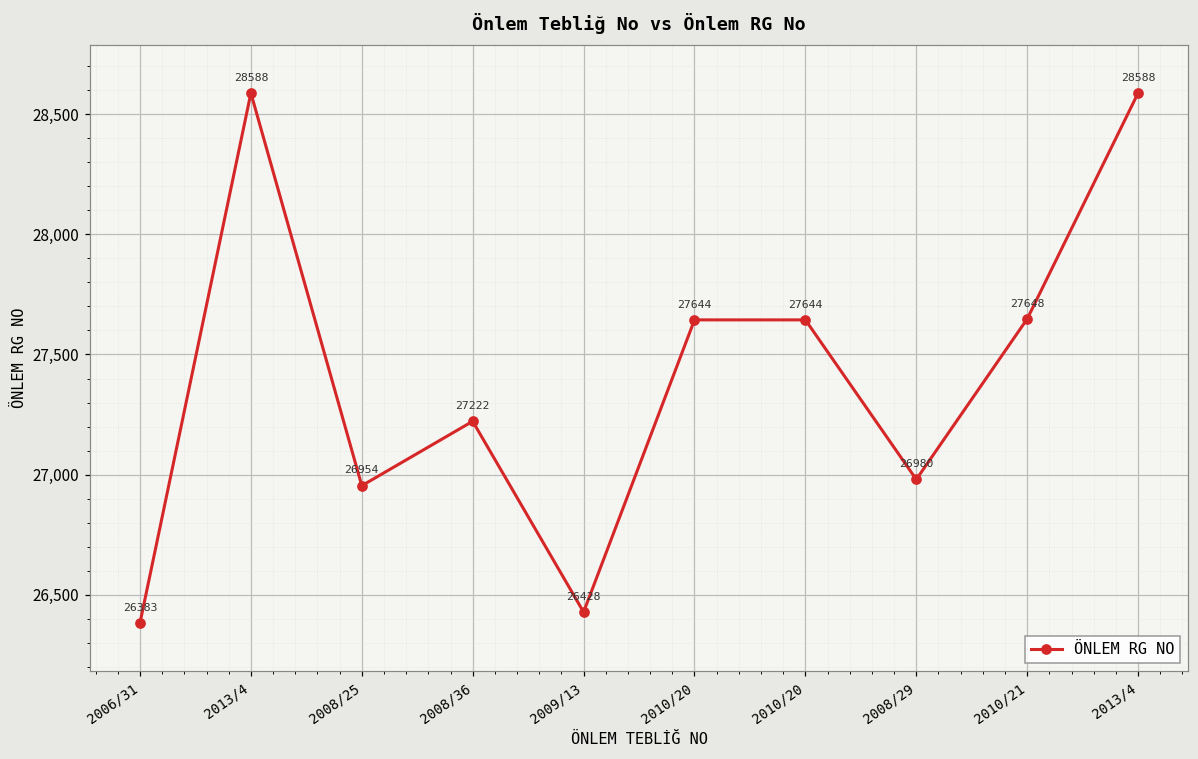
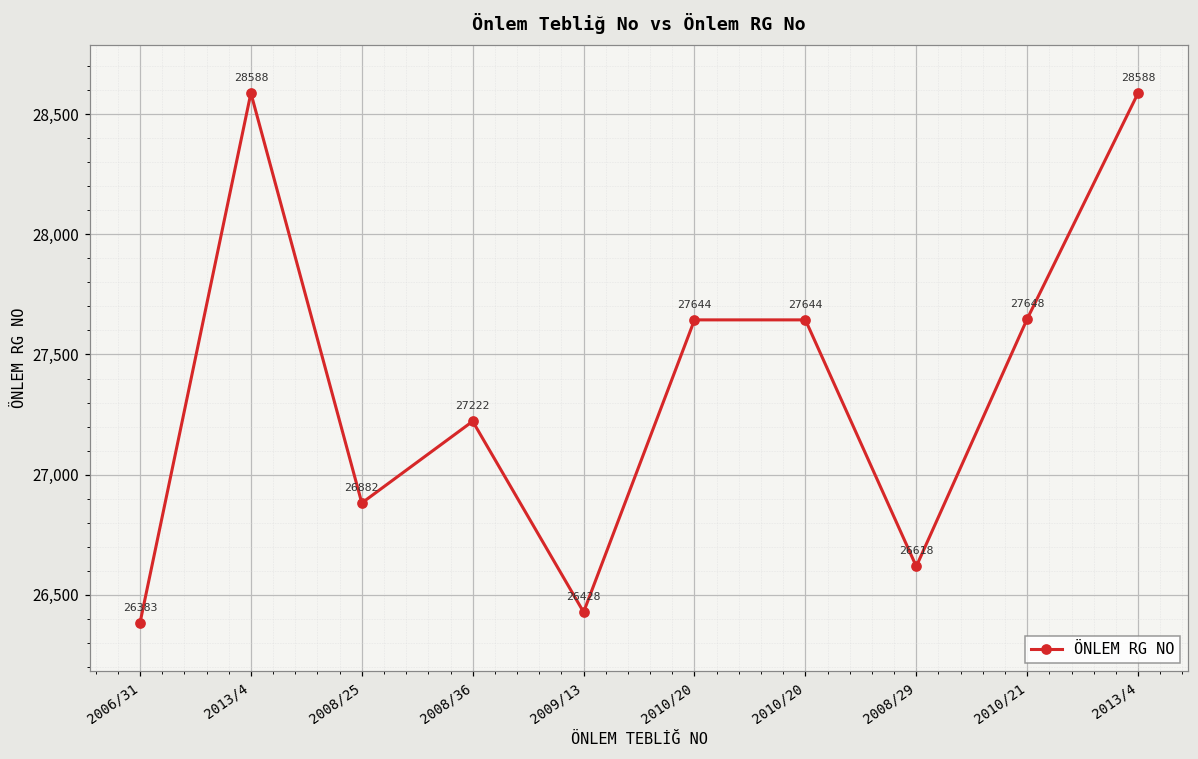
2008/25: 26954 -> 26882
2008/29: 26980 -> 26618
